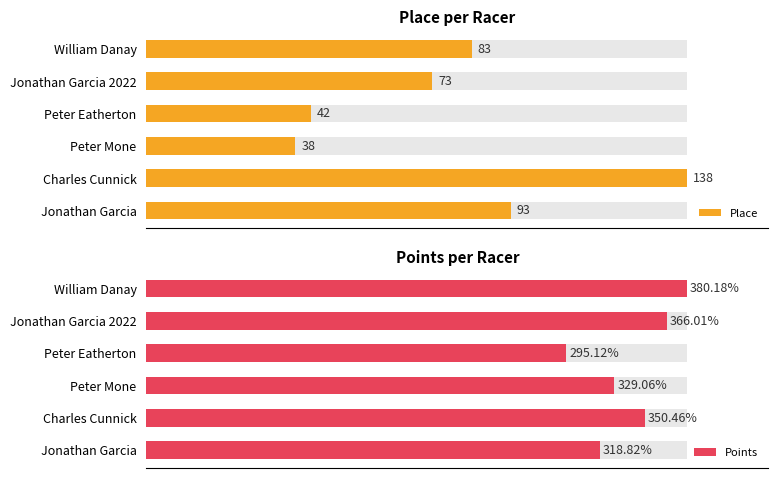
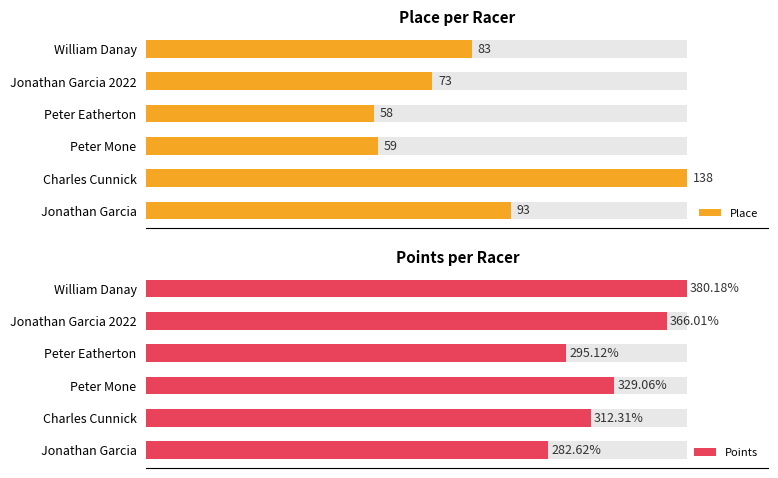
Place per Racer, Place, Peter Eatherton: 42 -> 58
Place per Racer, Place, Peter Mone: 38 -> 59
Points per Racer, Points, Charles Cunnick: 350.46% -> 312.31%
Points per Racer, Points, Jonathan Garcia: 318.82% -> 282.62%
